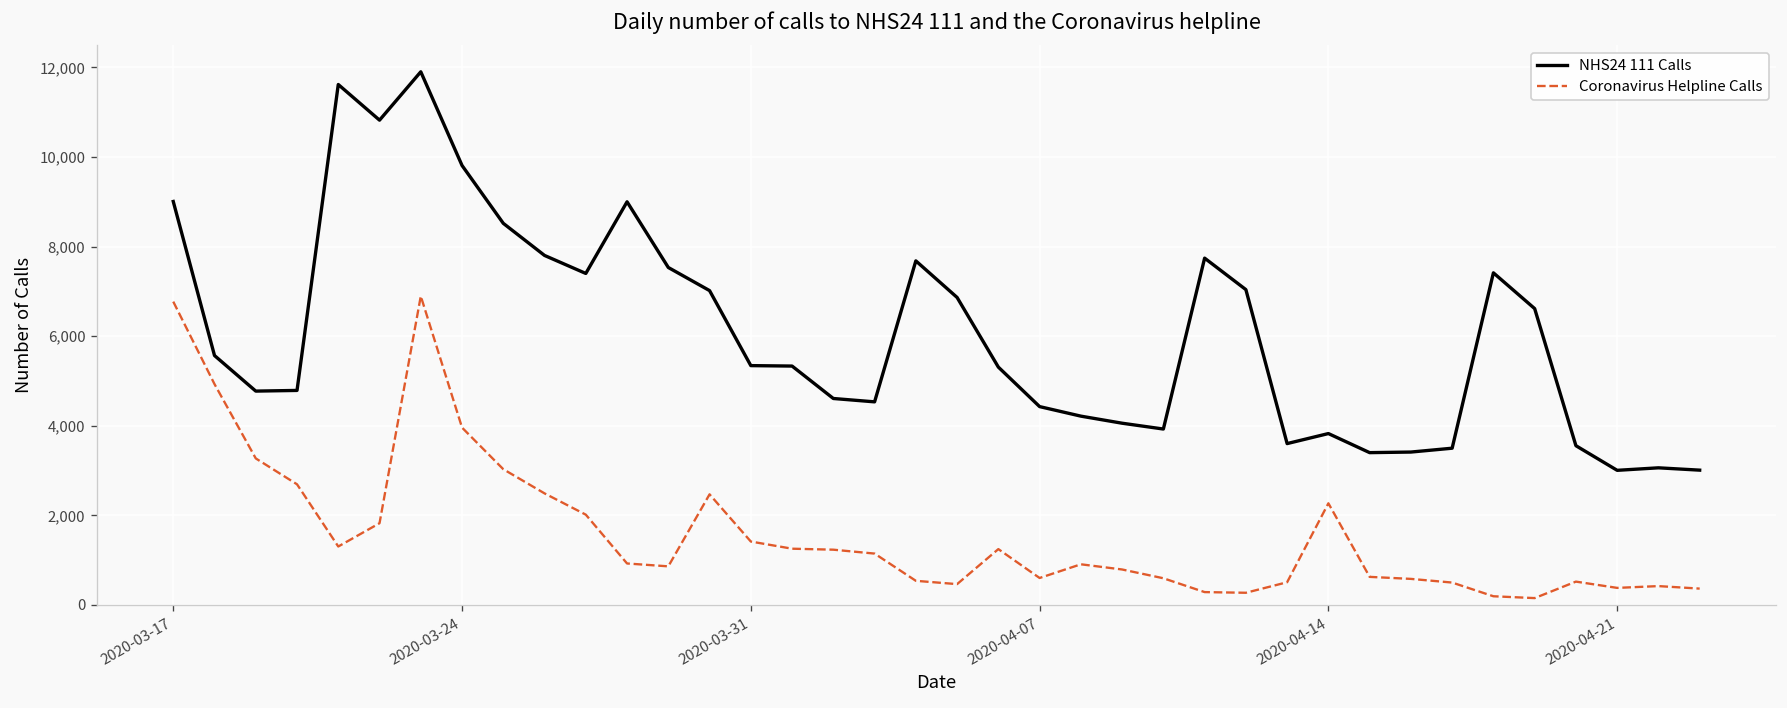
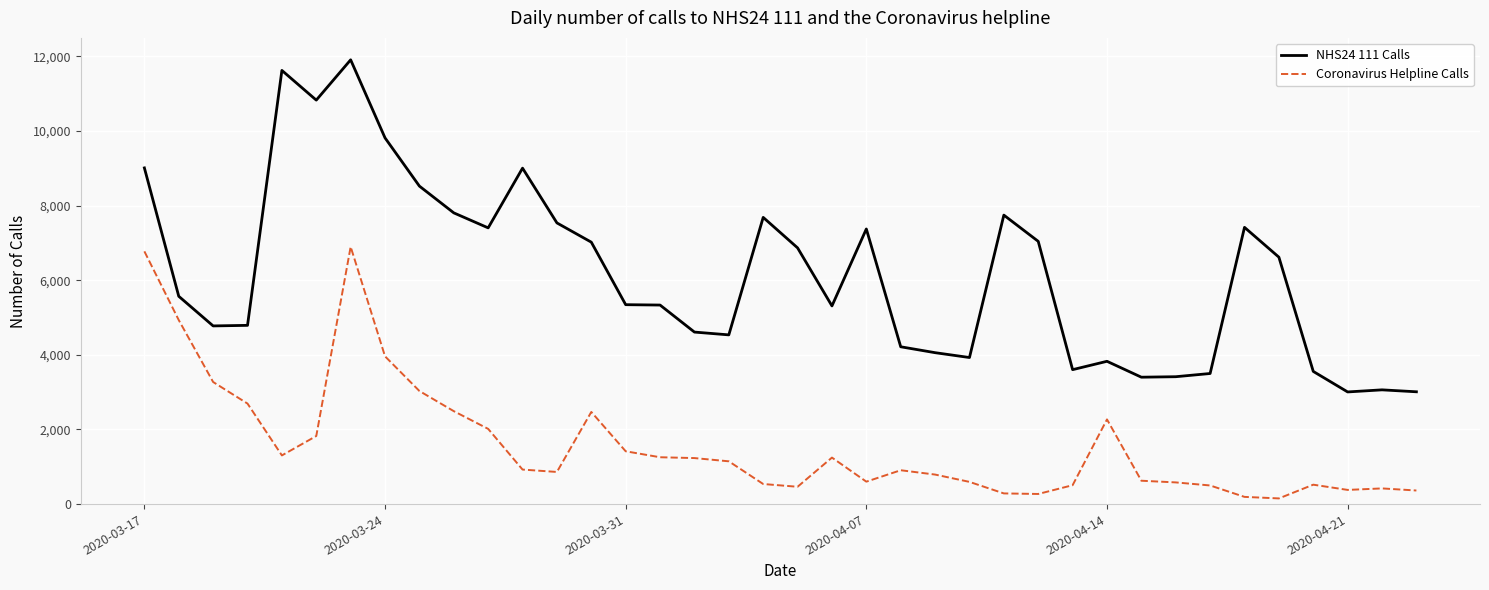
NHS24 111 Calls, 2020-04-07: 4,400 -> 7,400
